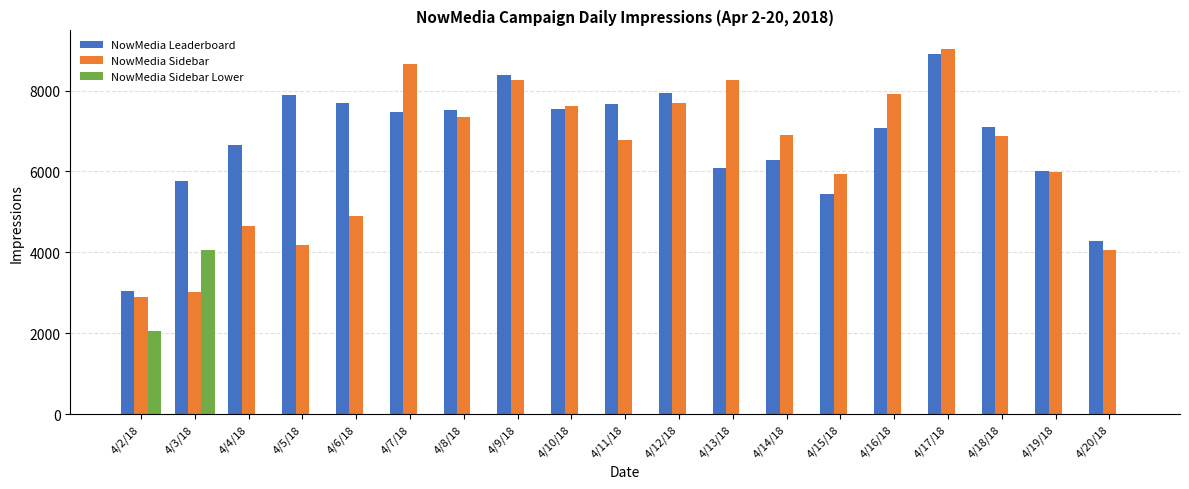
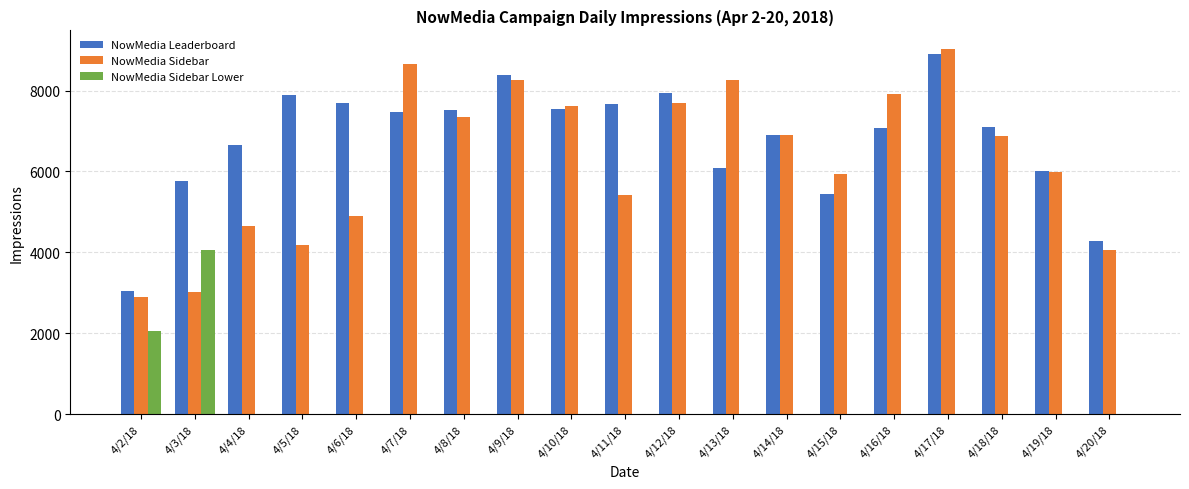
NowMedia Sidebar, 4/11/18: 6800 -> 5400
NowMedia Leaderboard, 4/14/18: 6300 -> 6900
